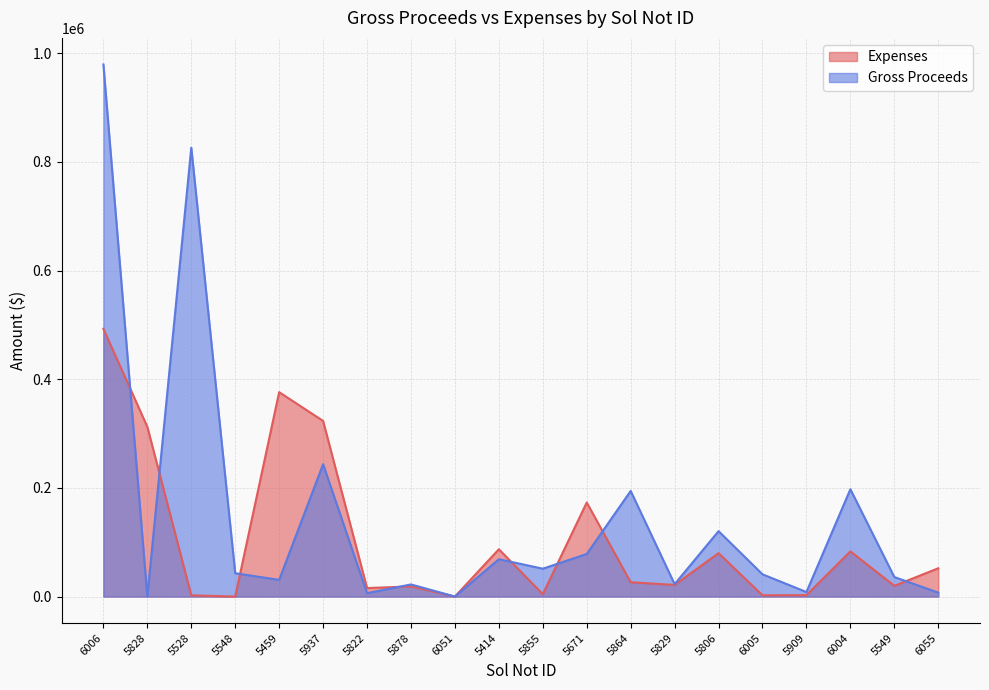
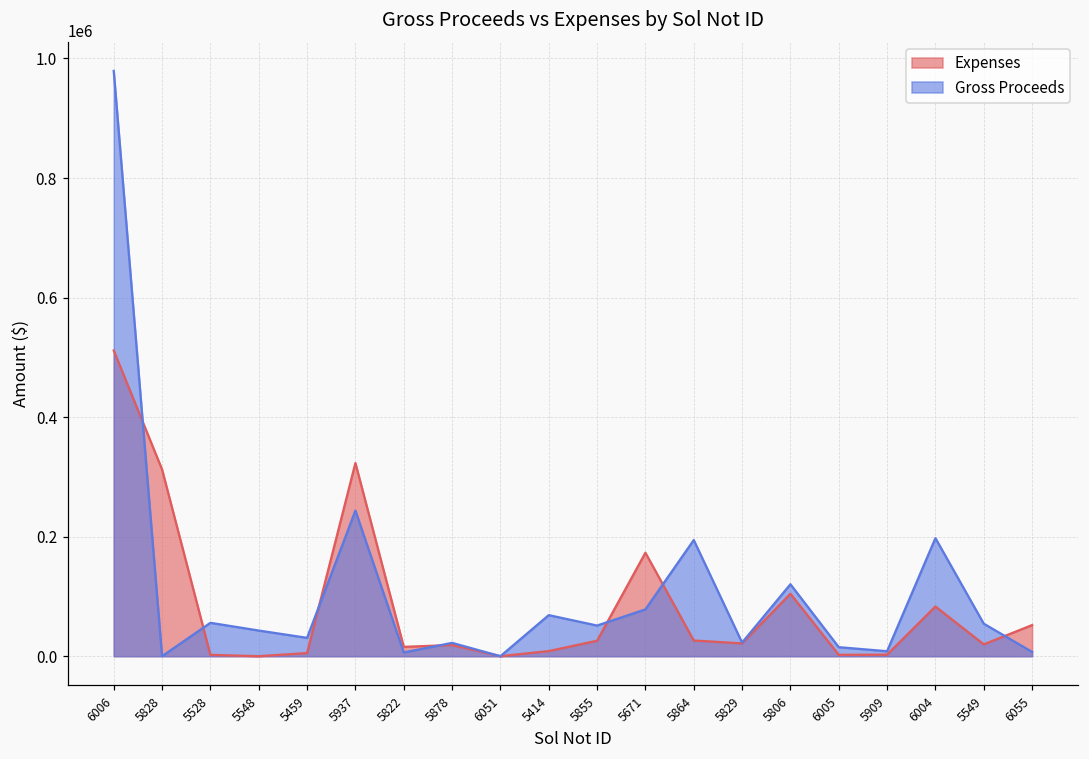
Expenses, 6006: 490000 -> 510000
Gross Proceeds, 5528: 830000 -> 60000
Expenses, 5459: 380000 -> 10000
Expenses, 5414: 90000 -> 10000
Expenses, 5855: 0 -> 30000
Expenses, 5806: 80000 -> 100000
Gross Proceeds, 6005: 40000 -> 20000
Gross Proceeds, 5549: 40000 -> 50000
